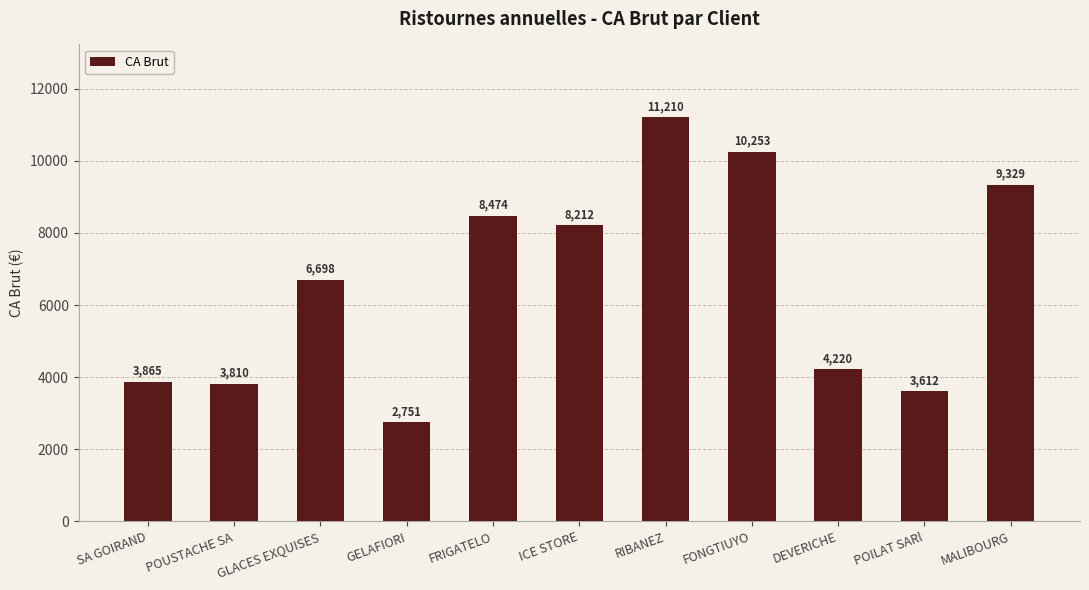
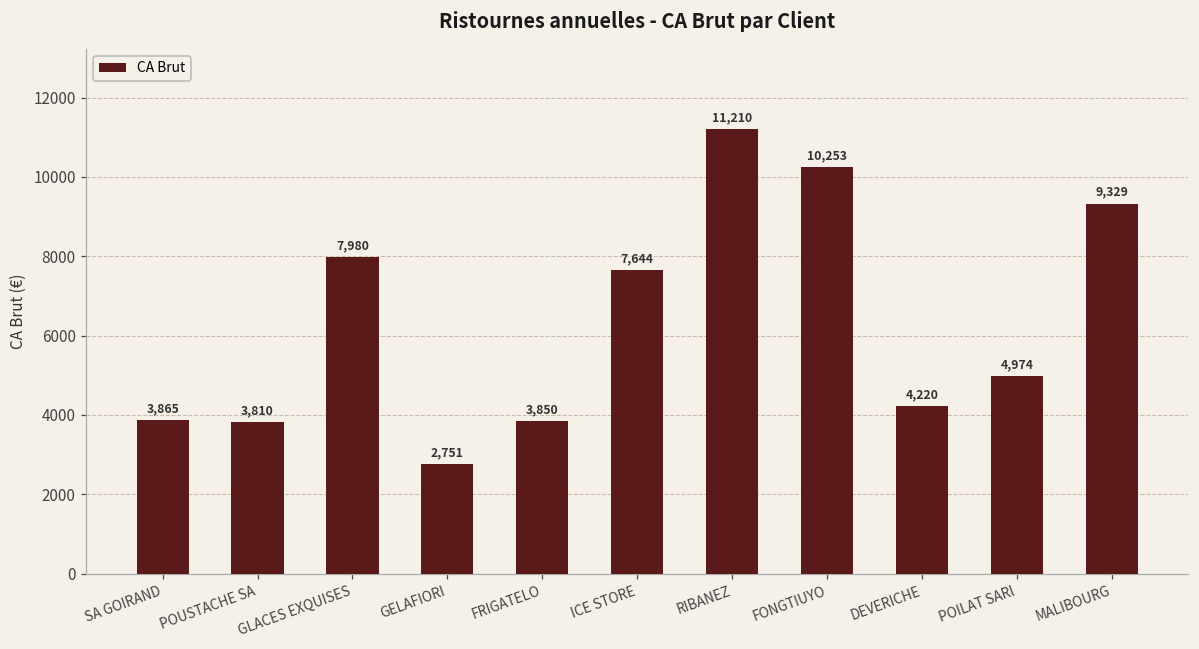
GLACES EXQUISES: 6,698 -> 7,980
FRIGATELO: 8,474 -> 3,850
ICE STORE: 8,212 -> 7,644
POILAT SARl: 3,612 -> 4,974
